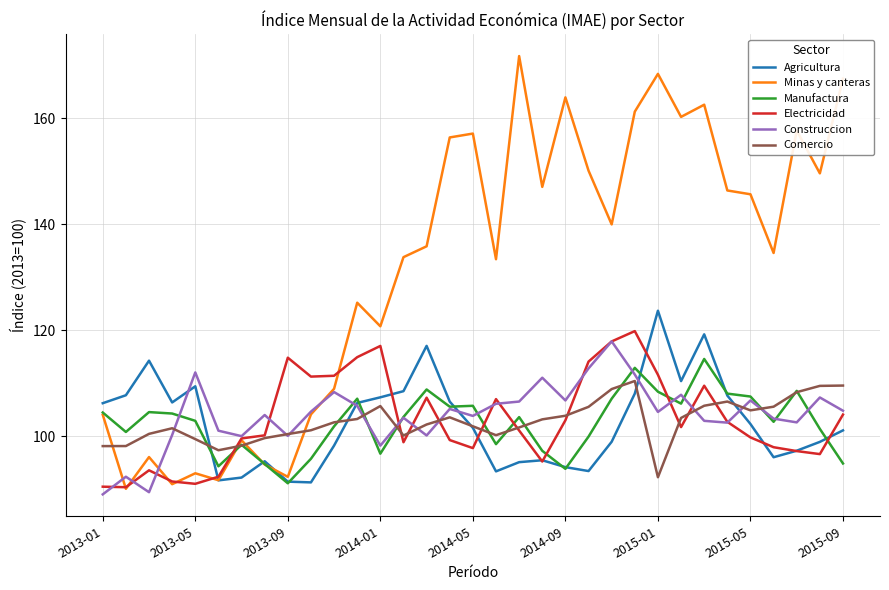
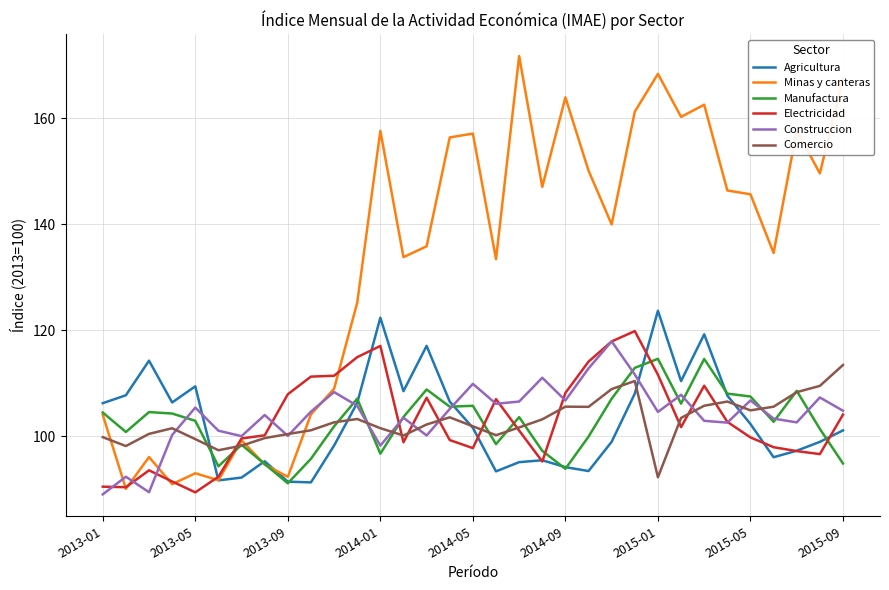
Comercio, 2013-01: 98 -> 100
Electricidad, 2013-05: 91 -> 89
Construccion, 2013-05: 112 -> 105
Electricidad, 2013-09: 115 -> 108
Agricultura, 2014-01: 107 -> 122
Minas y canteras, 2014-01: 121 -> 158
Comercio, 2014-01: 106 -> 101
Construccion, 2014-05: 104 -> 110
Electricidad, 2014-09: 103 -> 108
Comercio, 2014-09: 104 -> 106
Manufactura, 2015-01: 108 -> 115
Comercio, 2015-09: 110 -> 113
